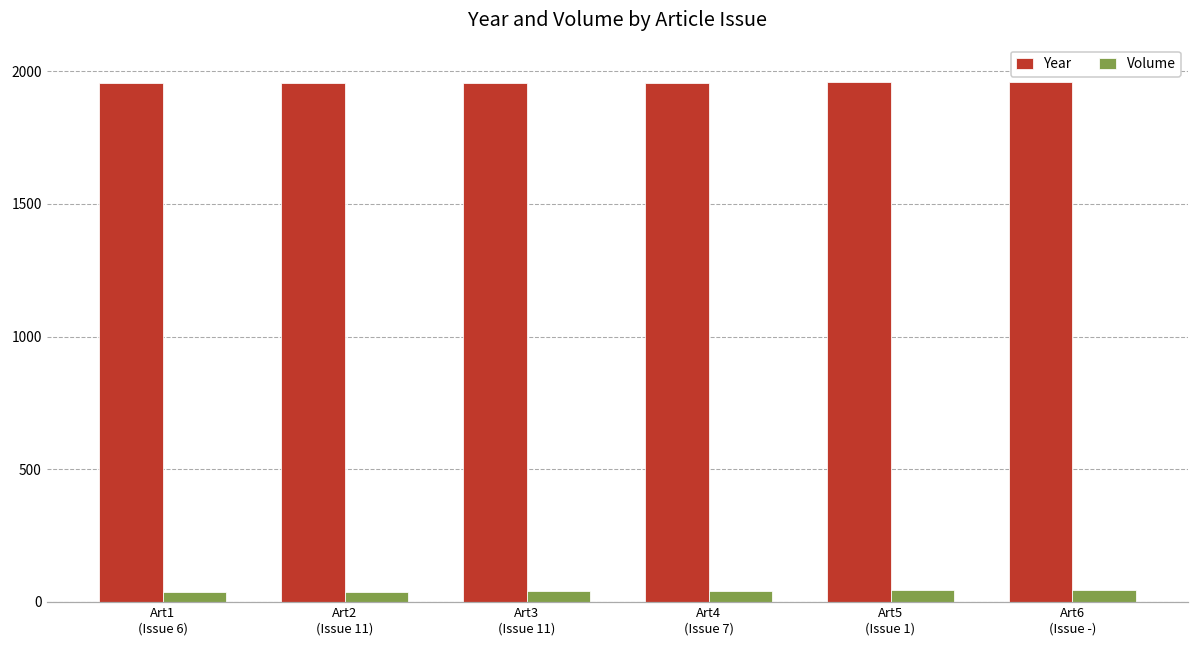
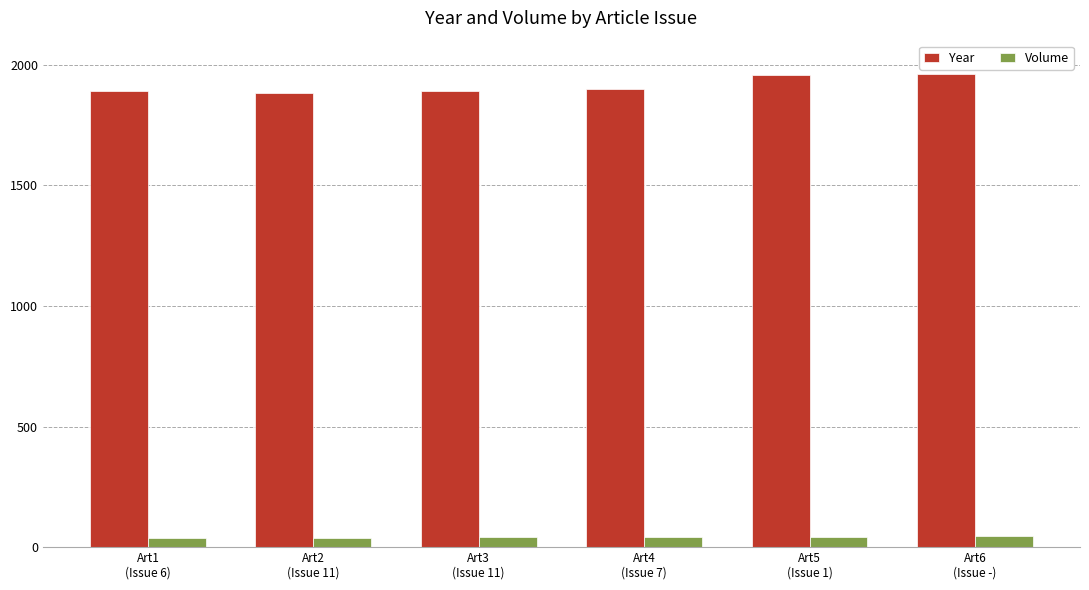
Year, Art1 (Issue 6): 1950 -> 1890
Year, Art2 (Issue 11): 1960 -> 1880
Year, Art3 (Issue 11): 1960 -> 1890
Year, Art4 (Issue 7): 1960 -> 1900
